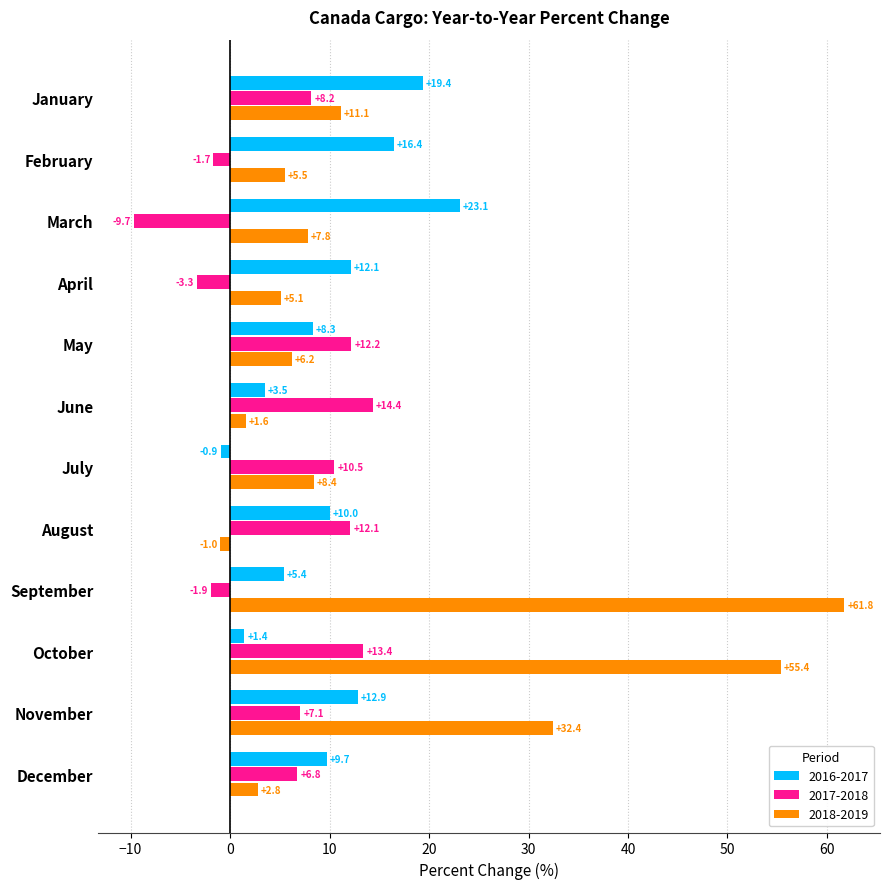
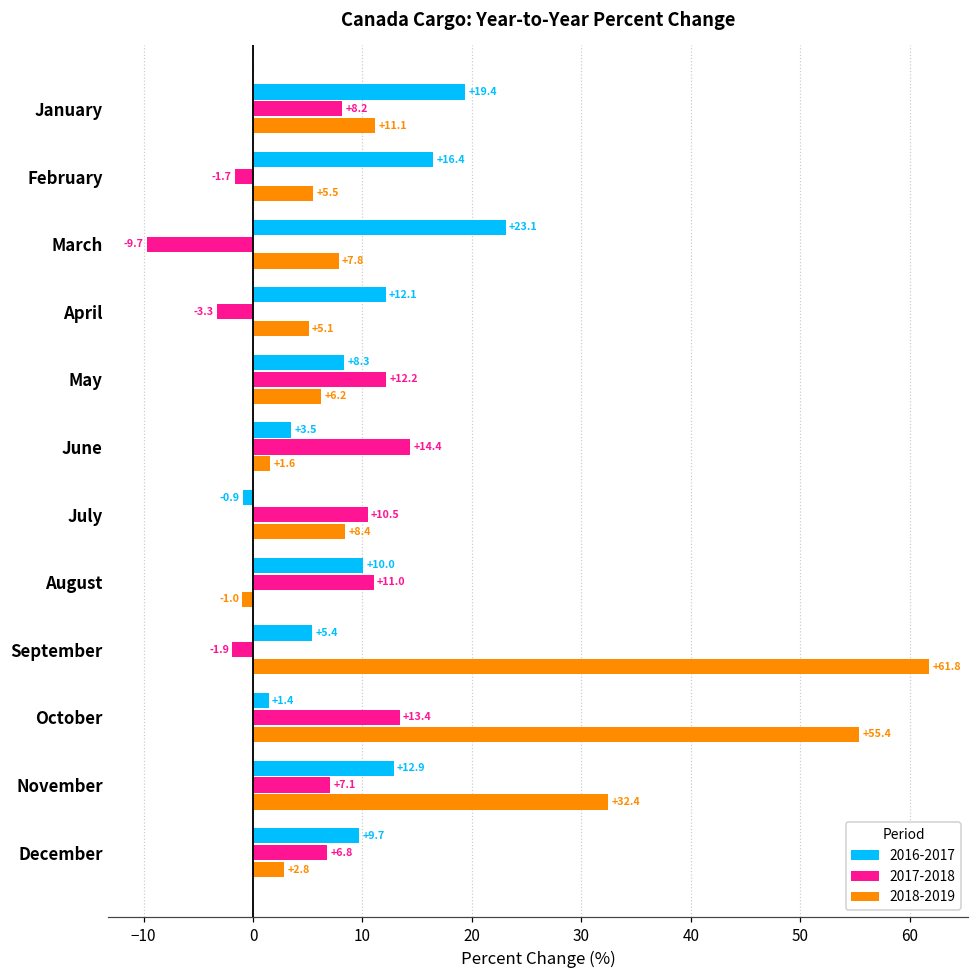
2017-2018, August: +12.1 -> +11.0
